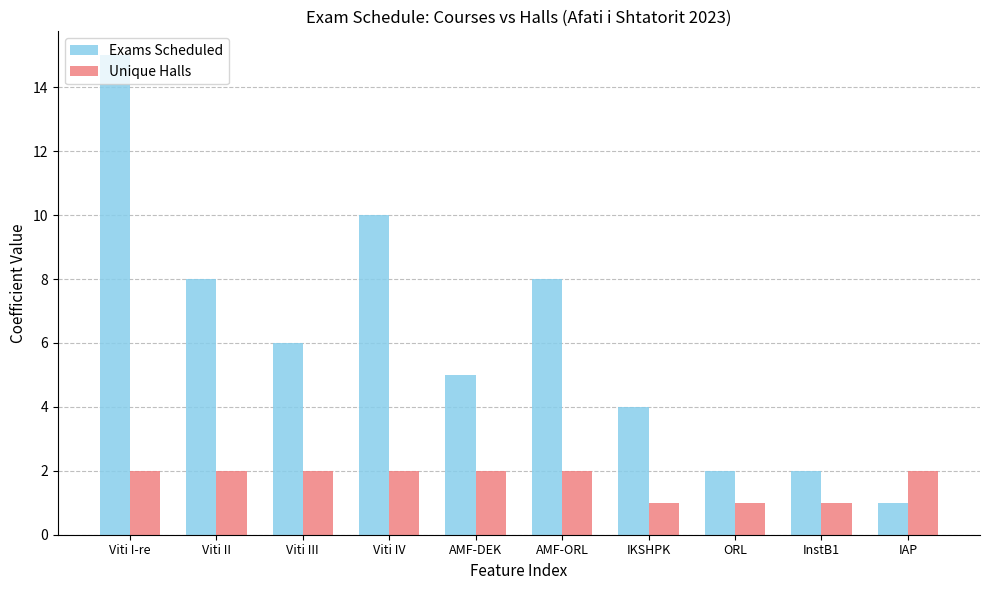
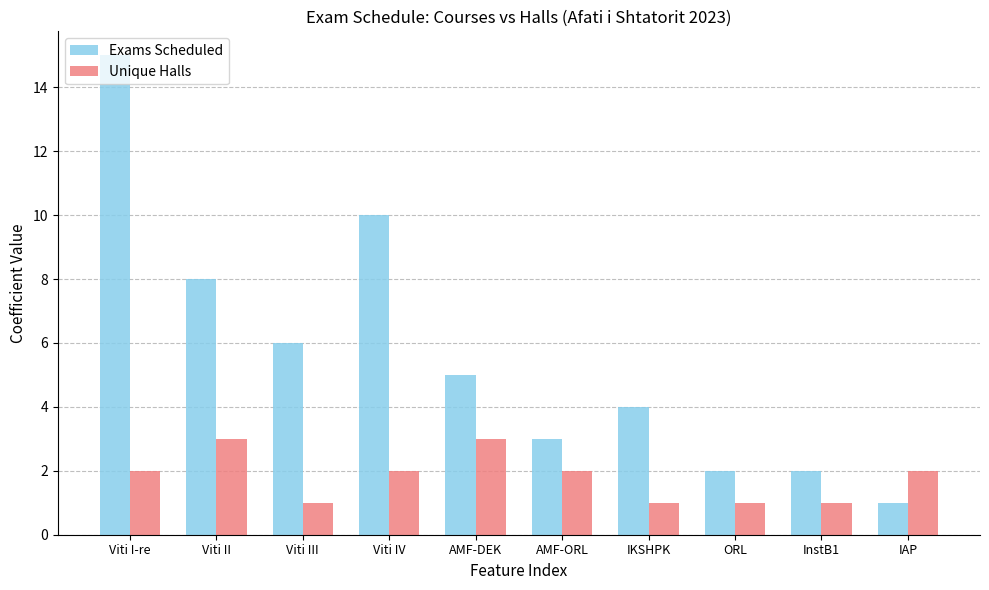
Unique Halls, Viti II: 2 -> 3
Unique Halls, Viti III: 2 -> 1
Unique Halls, AMF-DEK: 2 -> 3
Exams Scheduled, AMF-ORL: 8 -> 3
